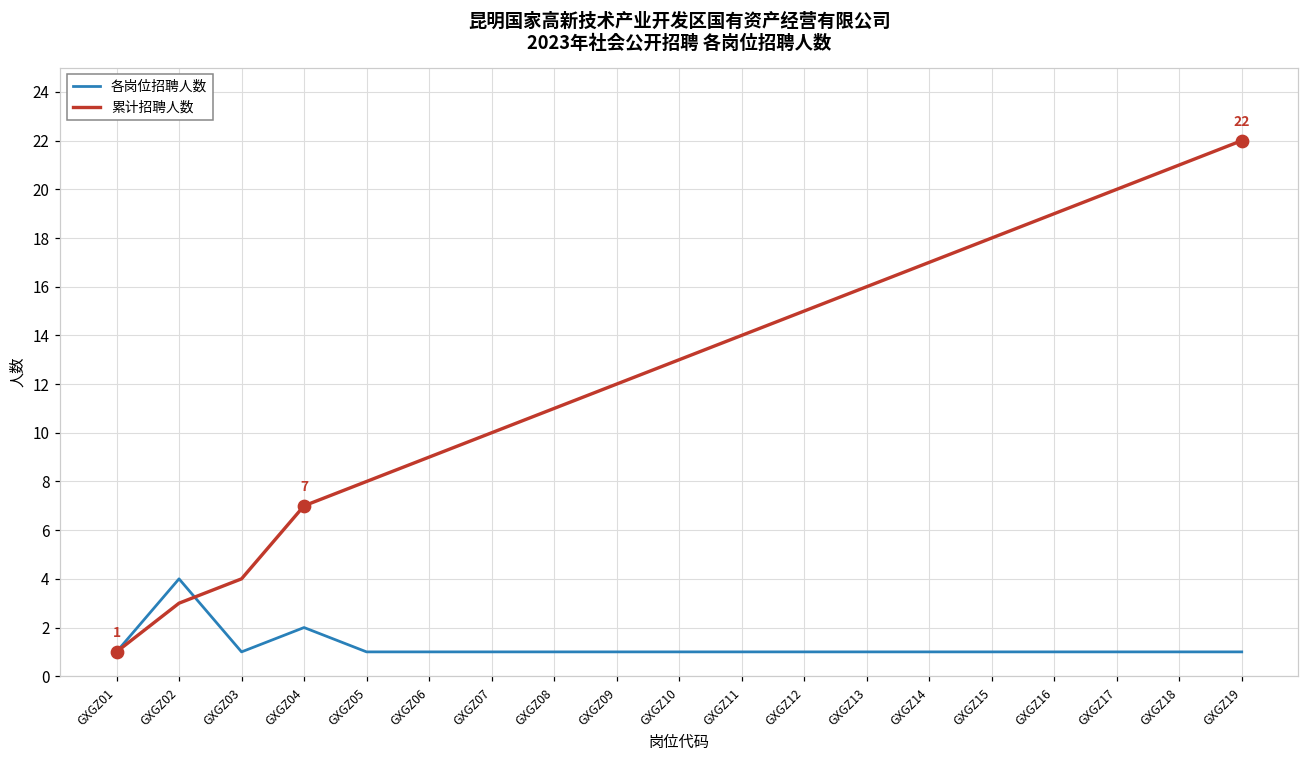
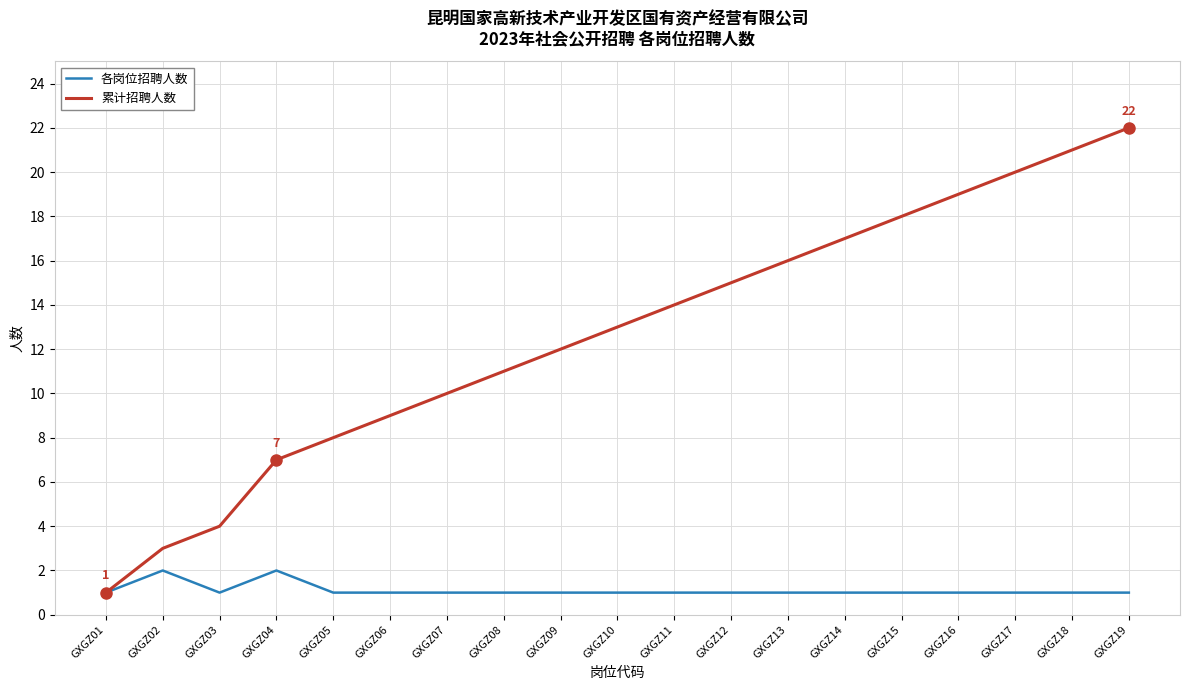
各岗位招聘人数, GXGZ02: 4 -> 2
